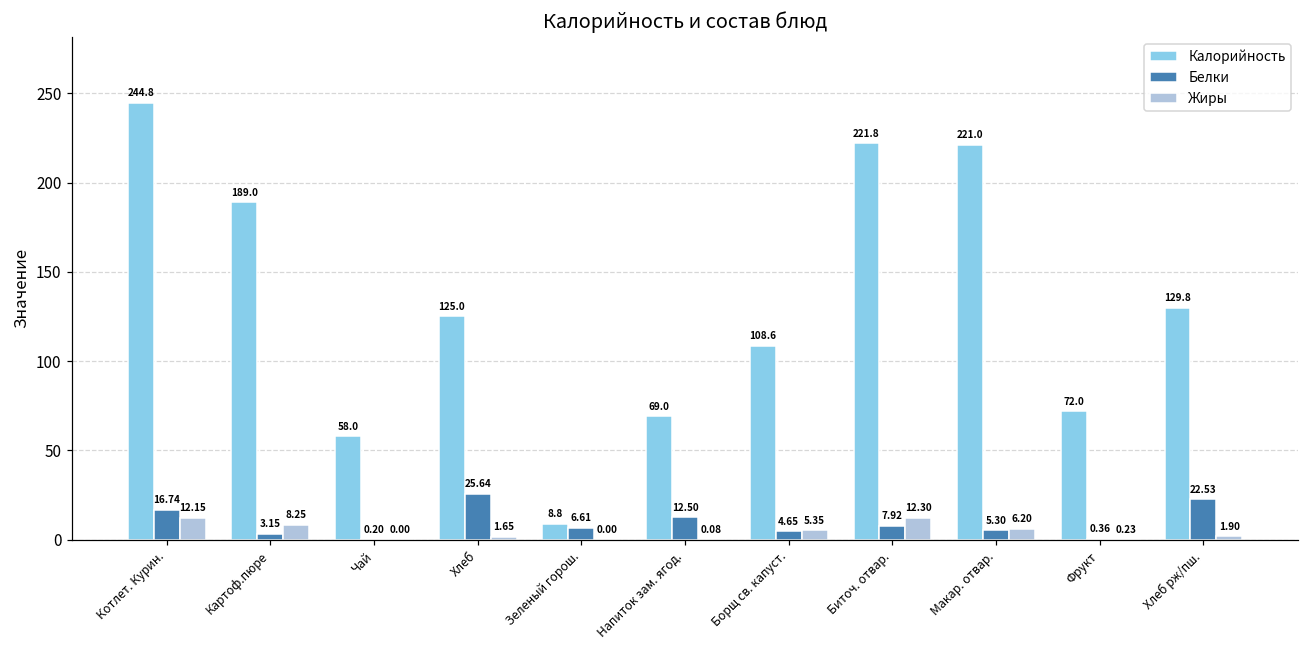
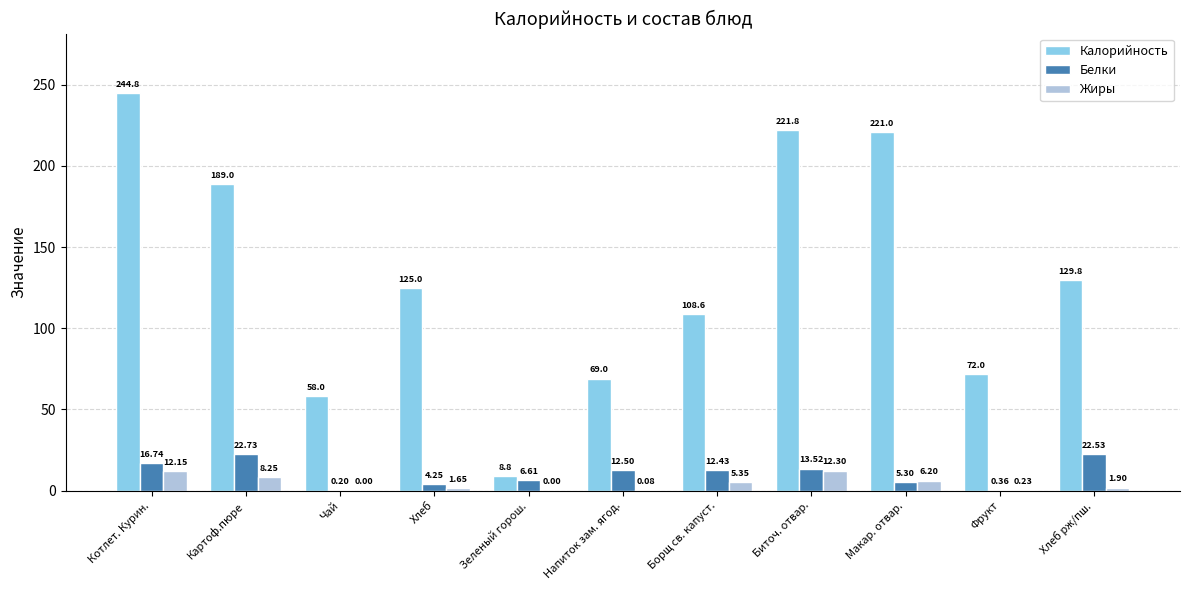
Белки, Картоф.пюре: 3.15 -> 22.73
Белки, Хлеб: 25.64 -> 4.25
Белки, Борщ св. капуст.: 4.65 -> 12.43
Белки, Биточ. отвар.: 7.92 -> 13.52
